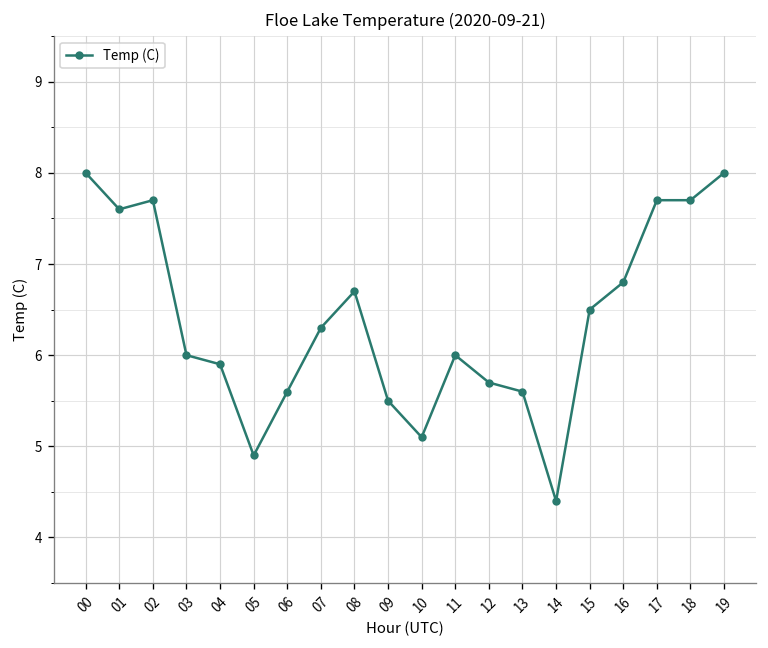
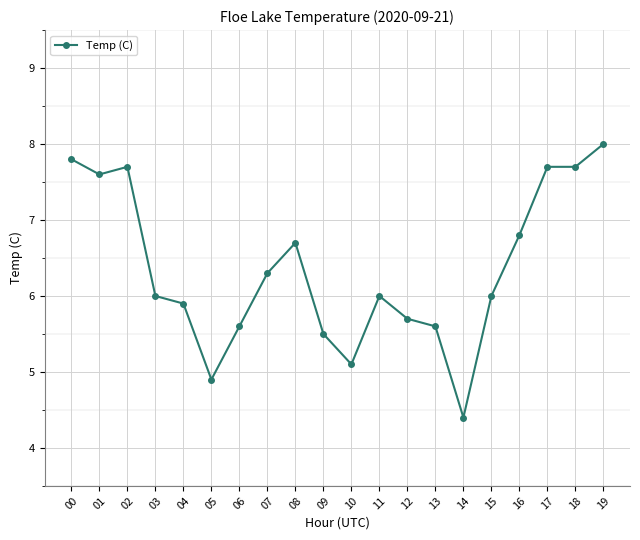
00: 8.0 -> 7.8
15: 6.5 -> 6.0
